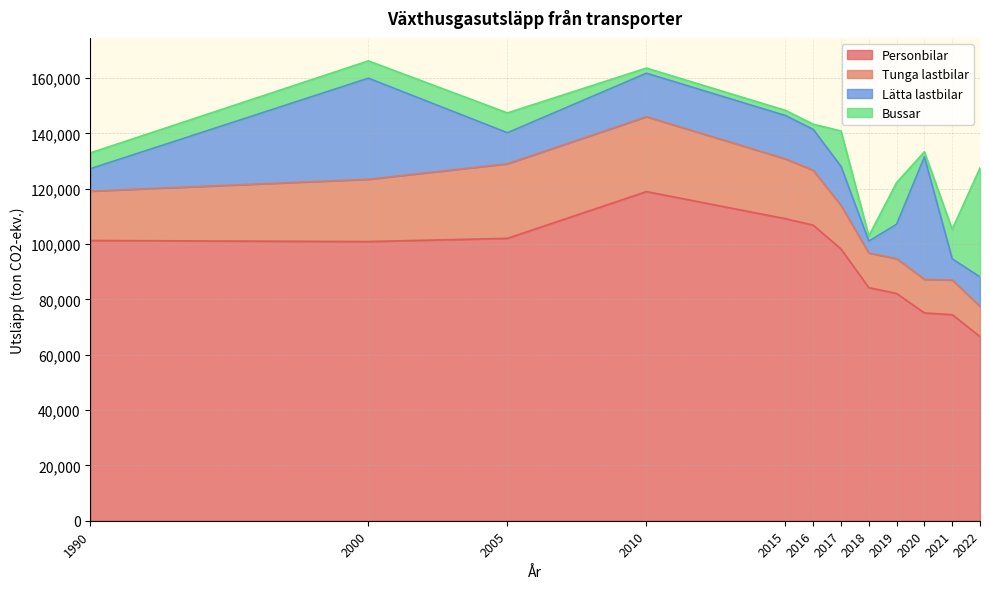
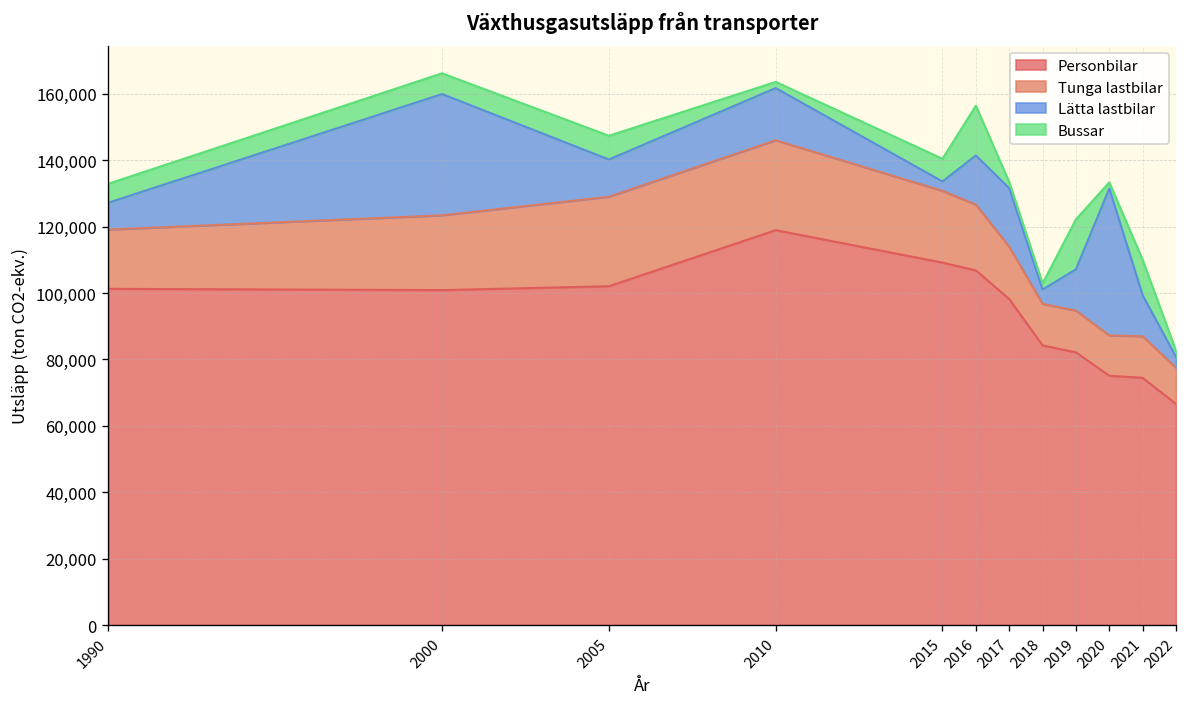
Lätta lastbilar, 2015: 16,000 -> 3,000
Bussar, 2015: 2,000 -> 7,000
Bussar, 2016: 2,000 -> 15,000
Lätta lastbilar, 2017: 14,000 -> 18,000
Bussar, 2017: 13,000 -> 2,000
Lätta lastbilar, 2021: 8,000 -> 12,000
Lätta lastbilar, 2022: 11,000 -> 3,000
Bussar, 2022: 39,000 -> 2,000
